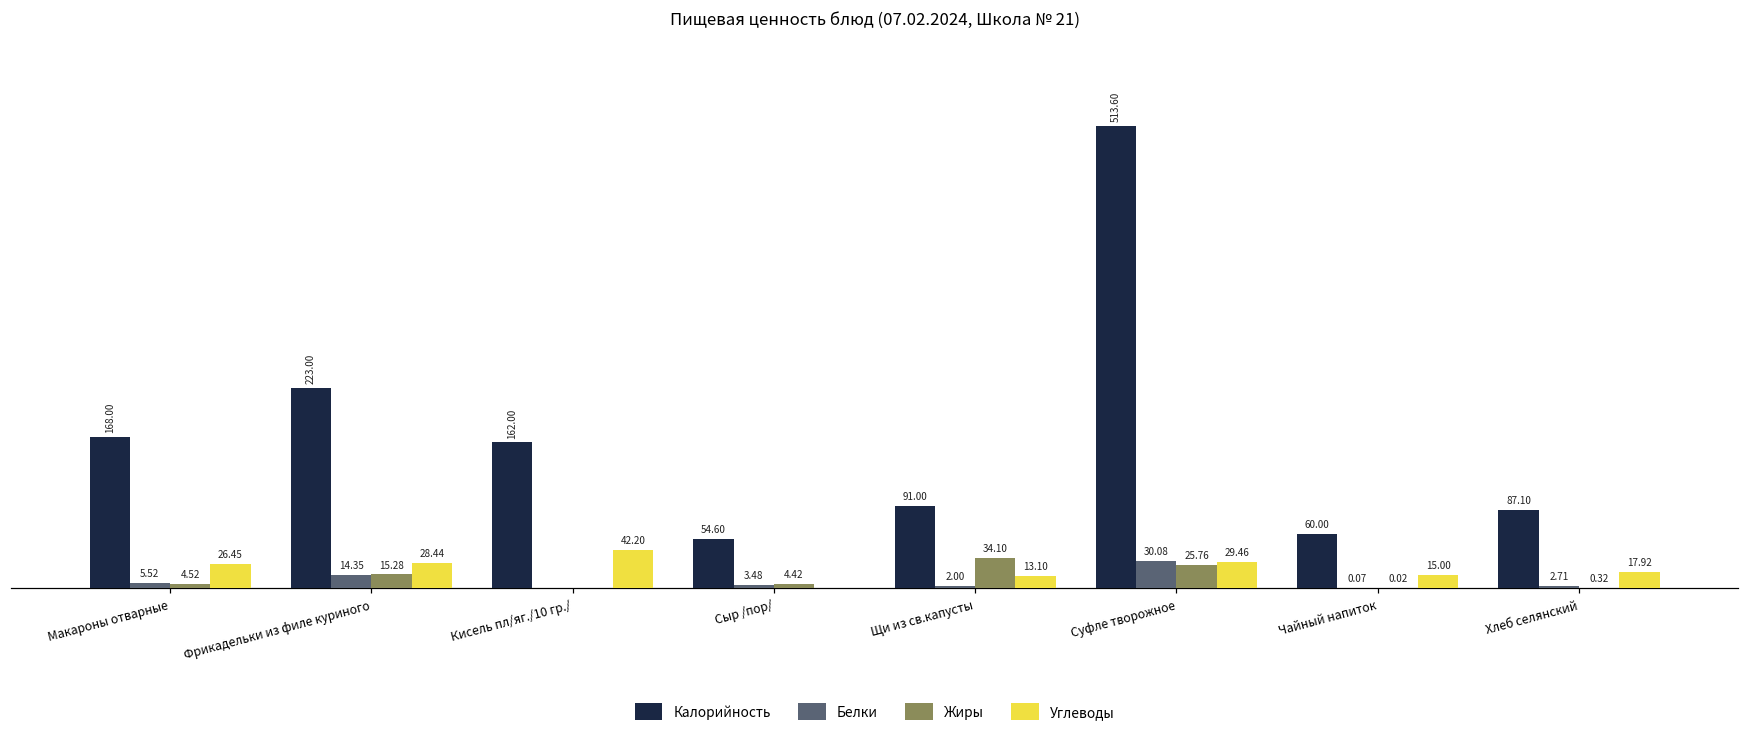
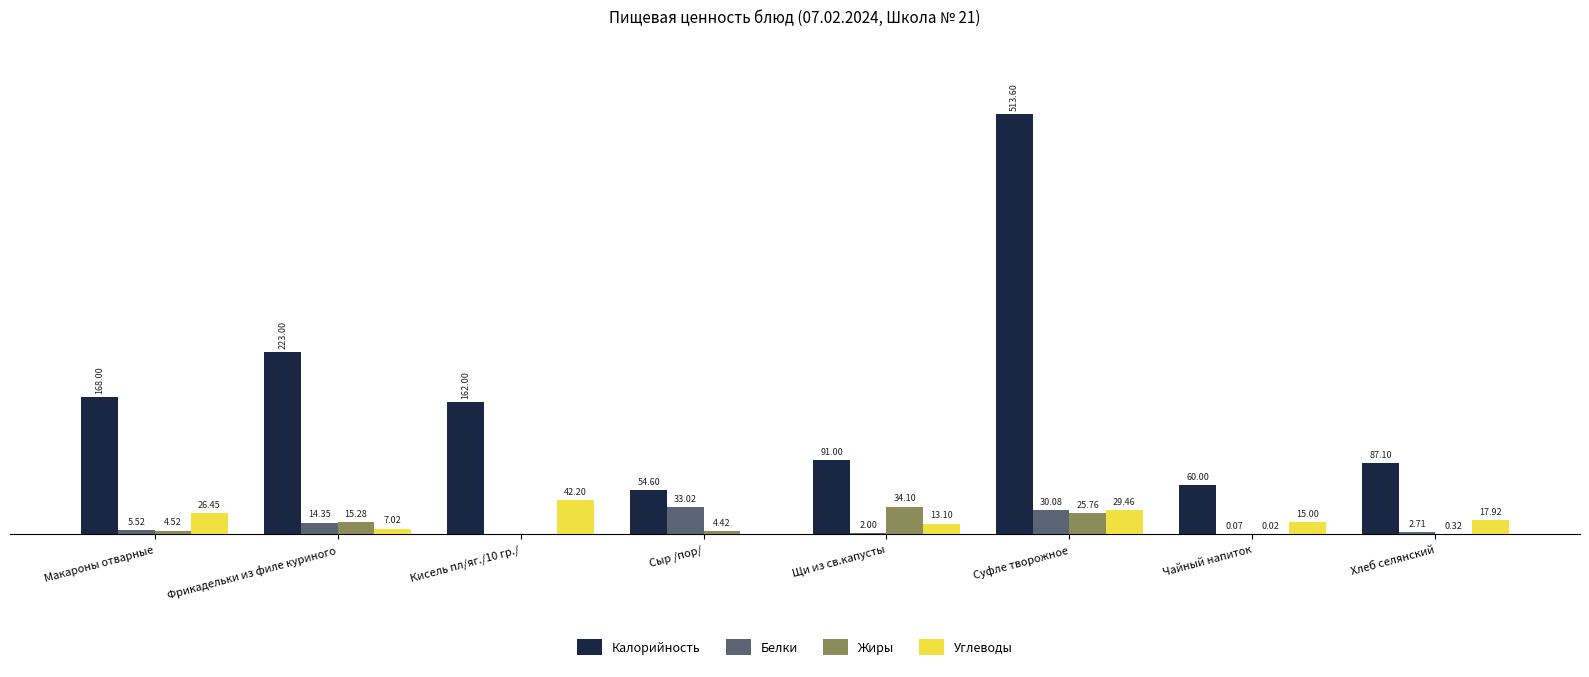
Углеводы, Фрикадельки из филе куриного: 28.44 -> 7.02
Белки, Сыр /пор/: 3.48 -> 33.02
